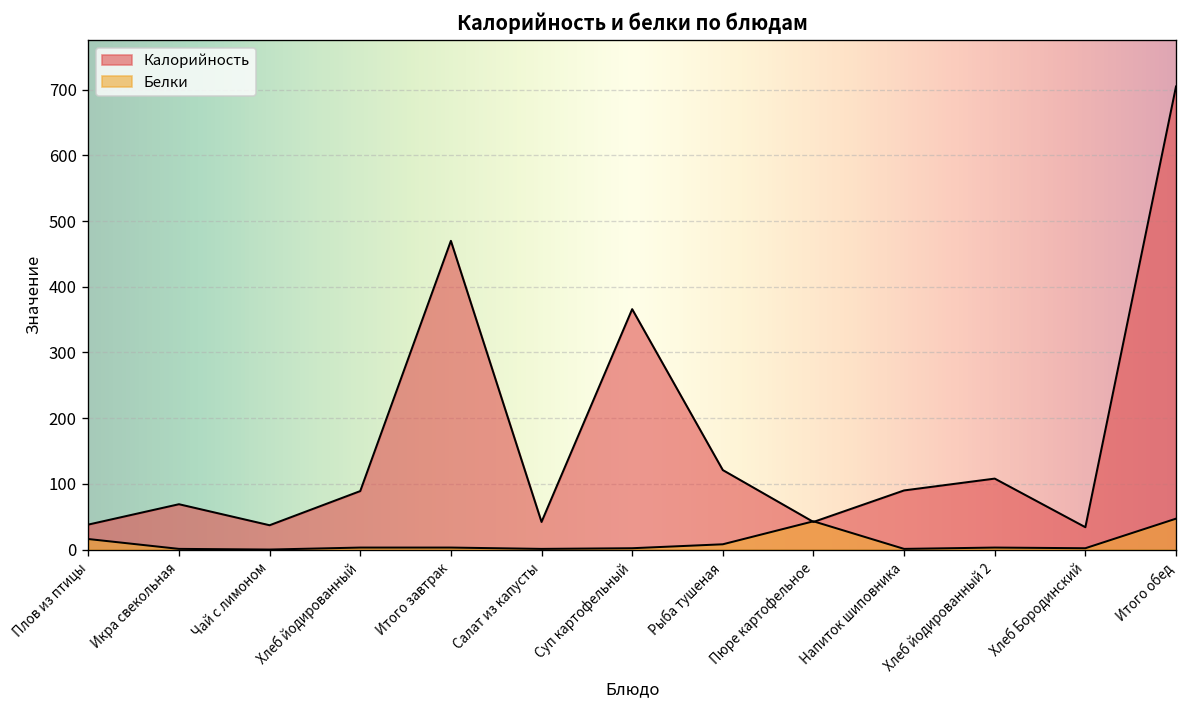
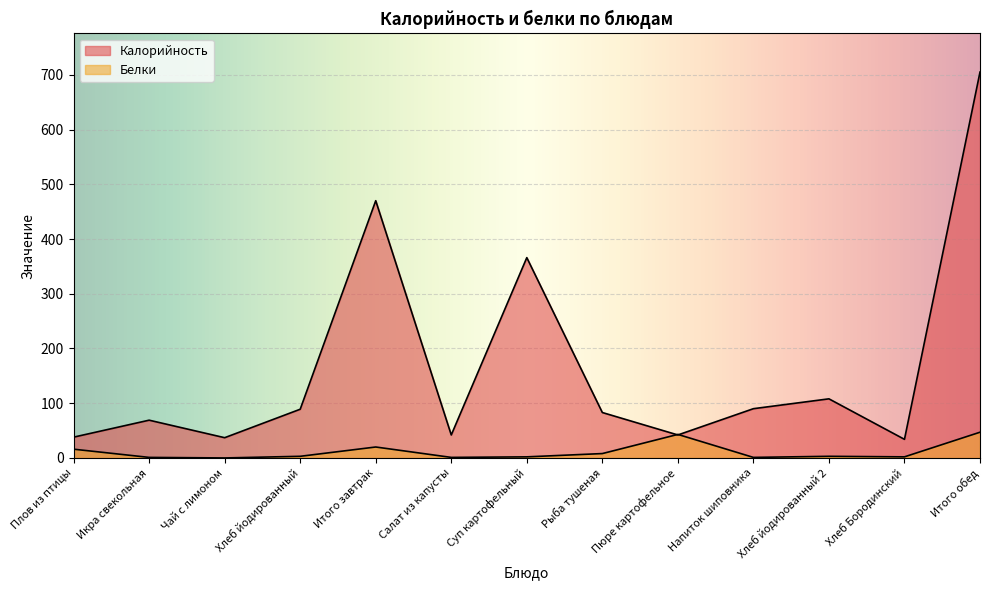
Белки, Итого завтрак: 0 -> 20
Калорийность, Рыба тушеная: 120 -> 80
